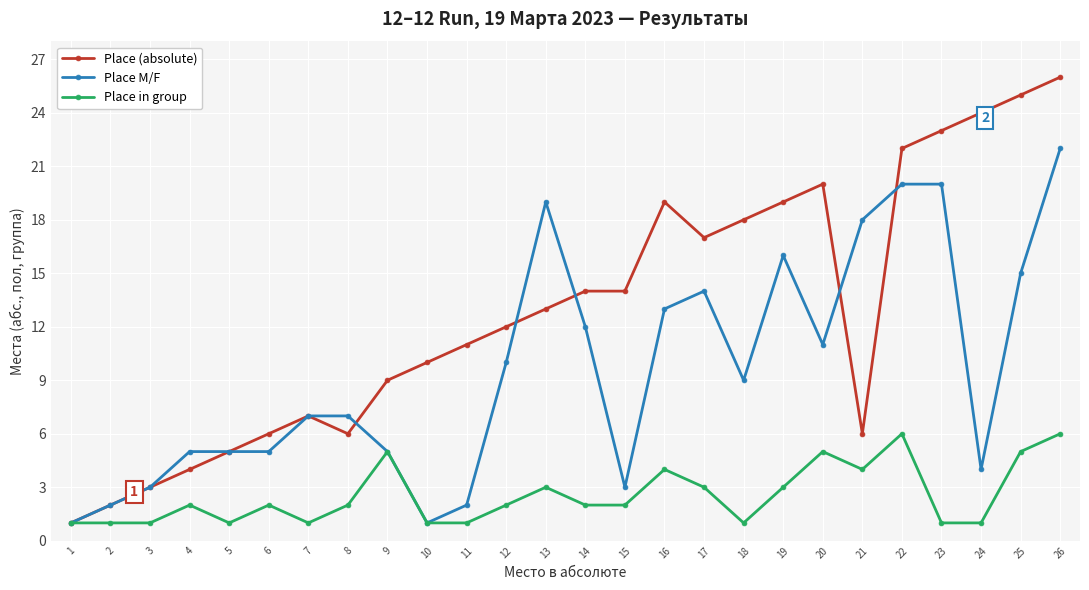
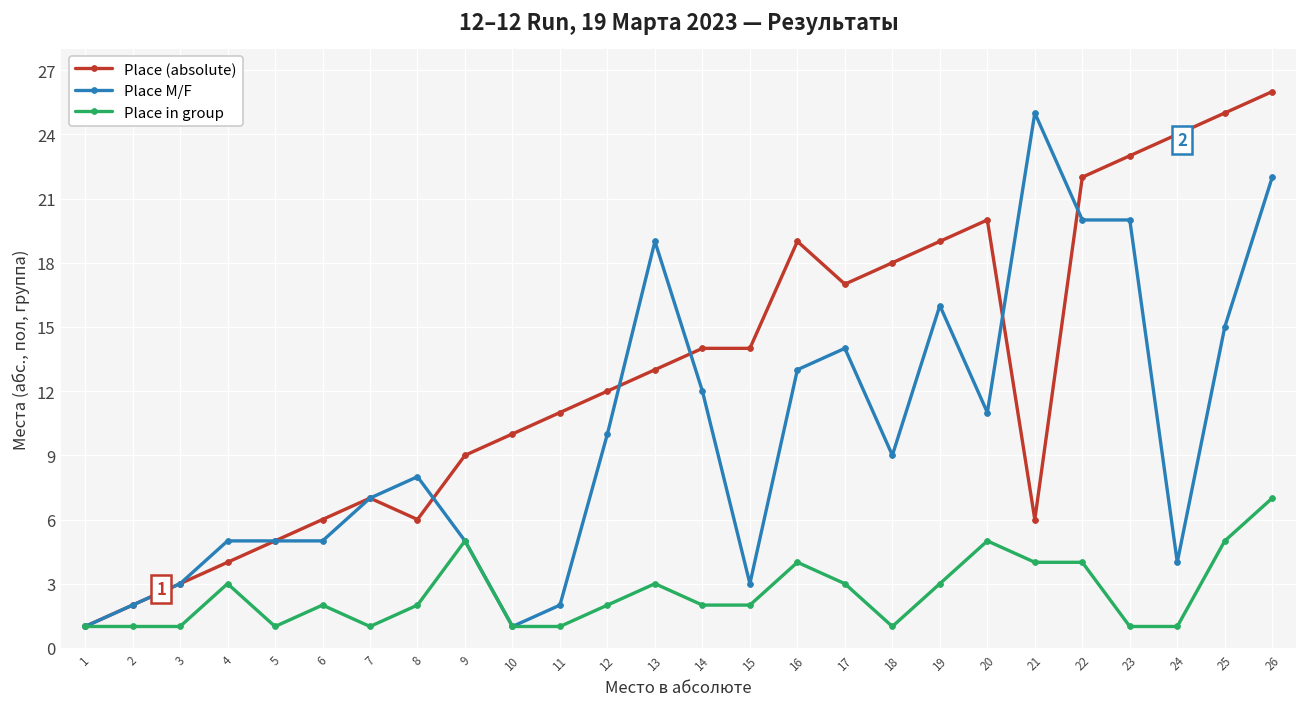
Place in group, 4: 2 -> 3
Place M/F, 8: 7 -> 8
Place M/F, 21: 18 -> 25
Place in group, 22: 6 -> 4
Place in group, 26: 6 -> 7
